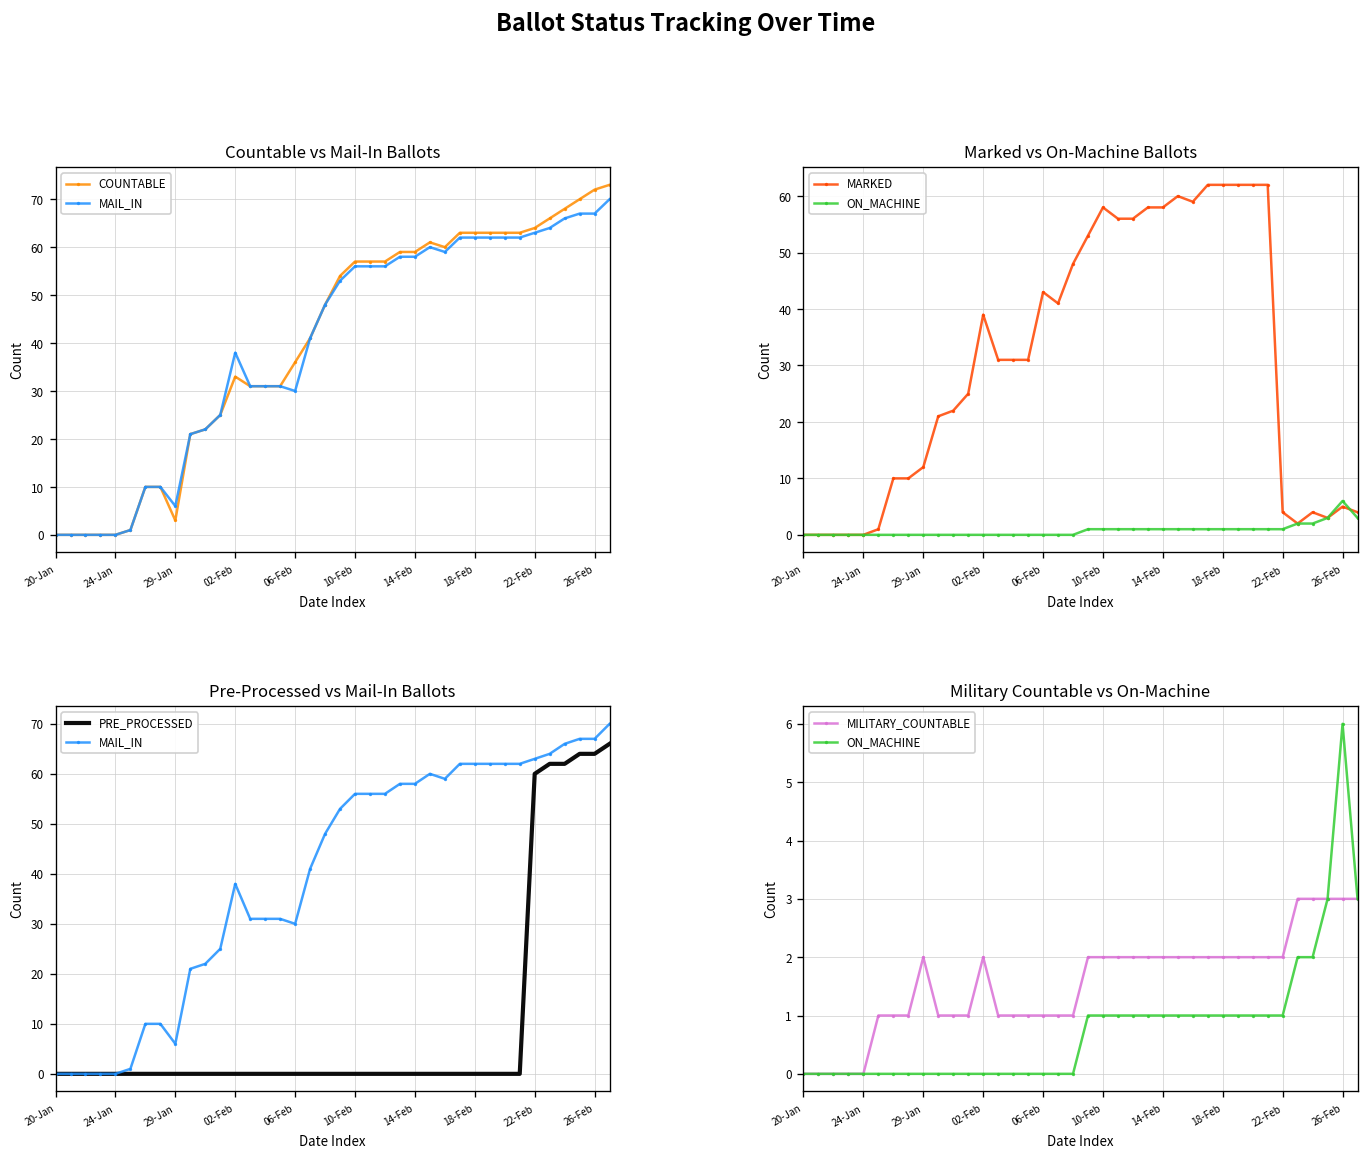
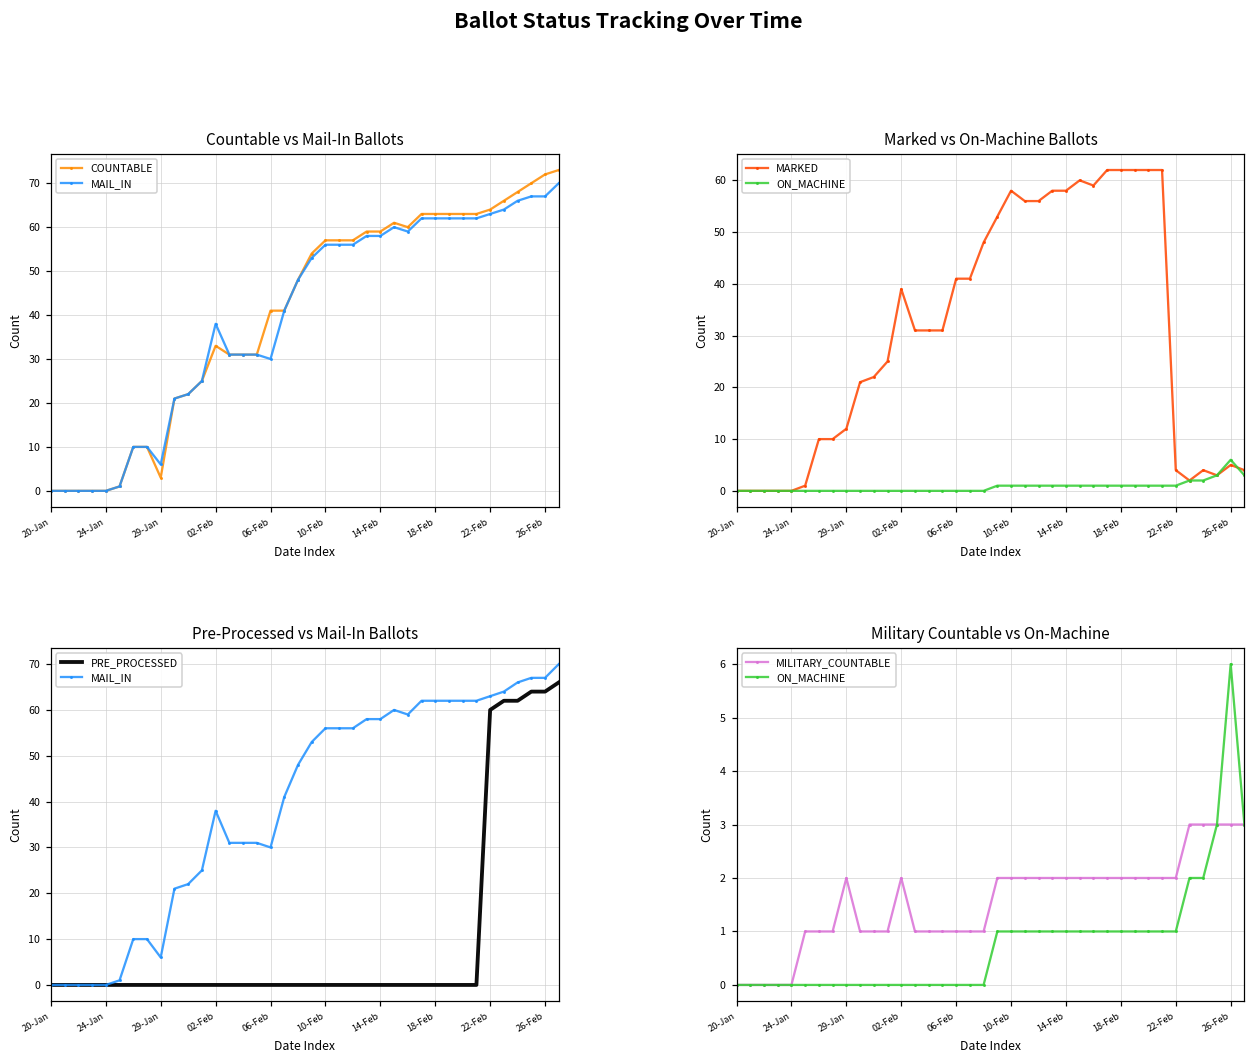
Countable vs Mail-In Ballots, COUNTABLE, 06-Feb: 36 -> 41
Marked vs On-Machine Ballots, MARKED, 06-Feb: 43 -> 41
